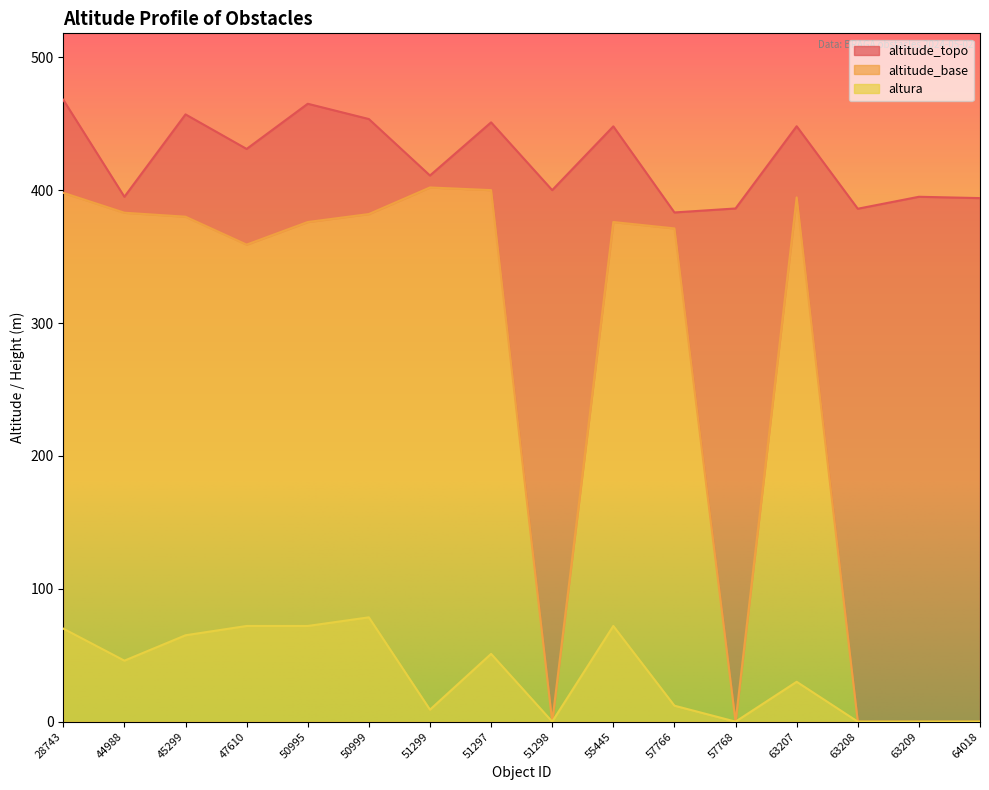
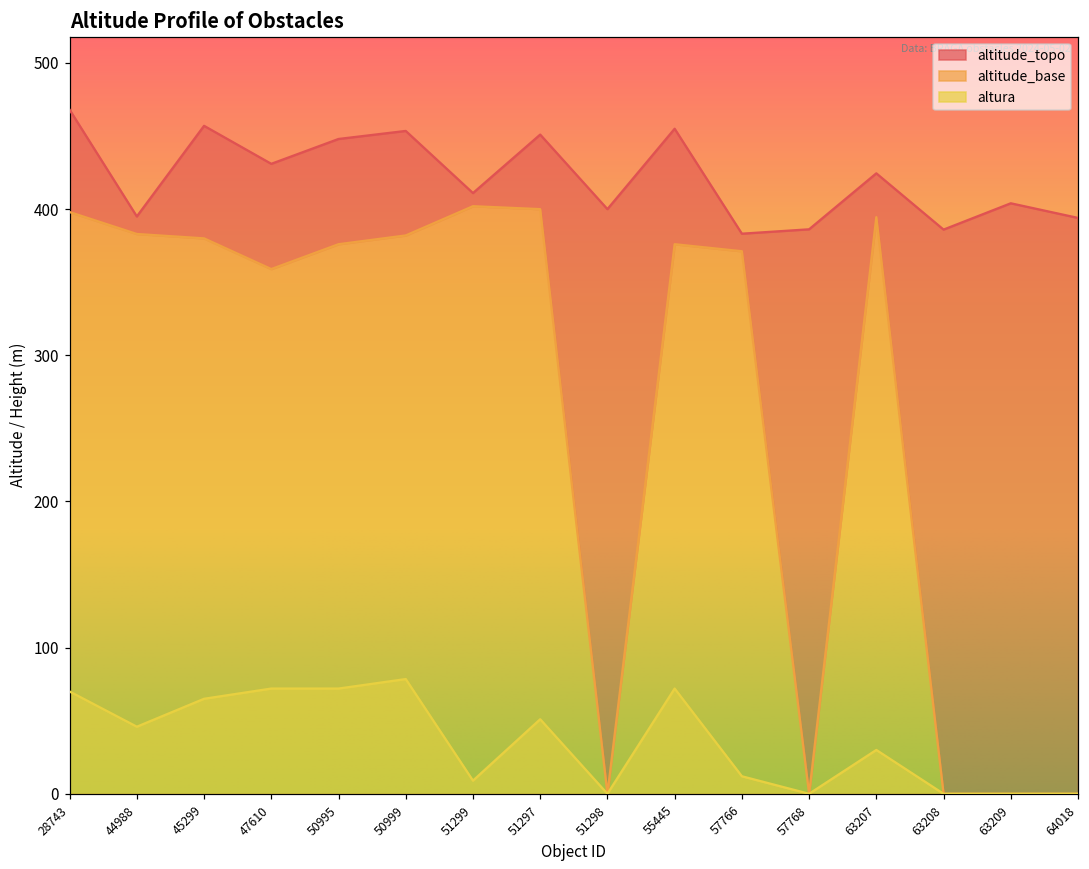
altitude_topo, 50995: 465 -> 448
altitude_topo, 55445: 448 -> 455
altitude_topo, 63207: 448 -> 425
altitude_topo, 63209: 395 -> 404
